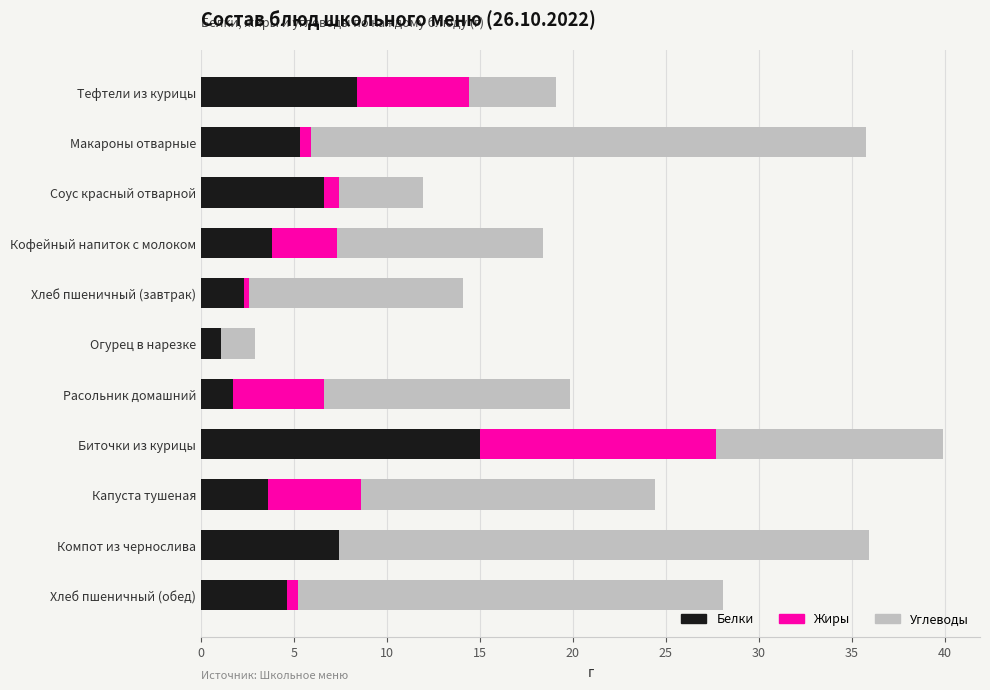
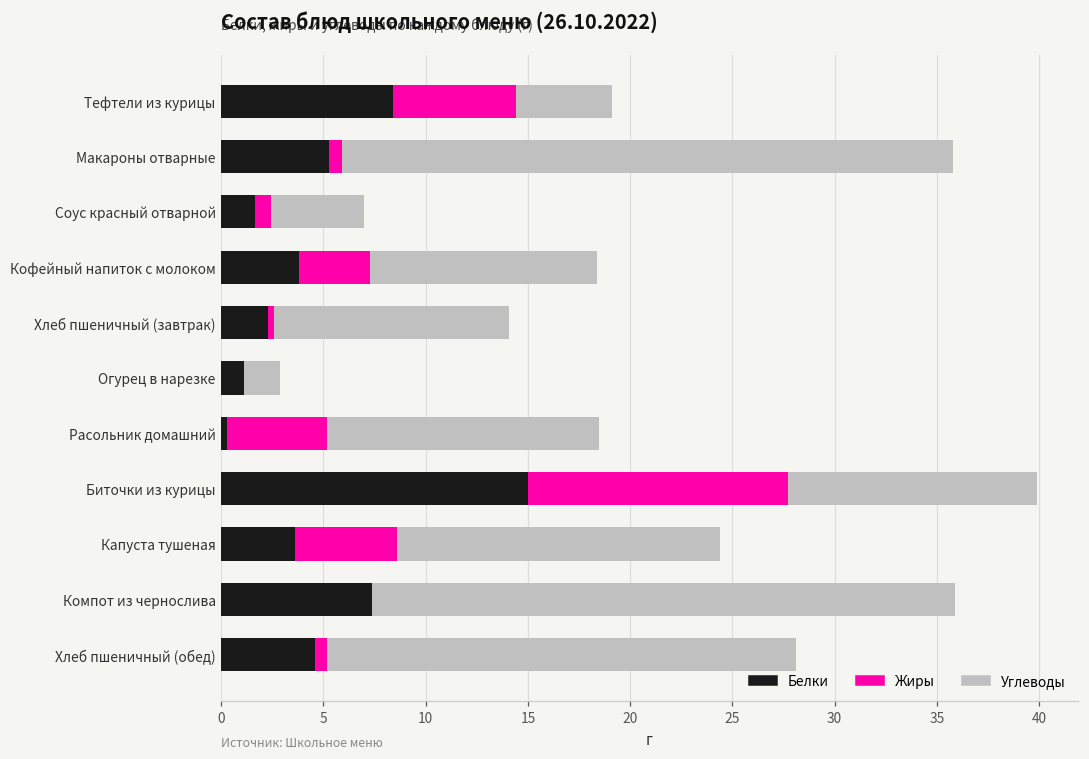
Белки, Соус красный отварной: 6.6 -> 1.7
Белки, Расольник домашний: 1.7 -> 0.3
